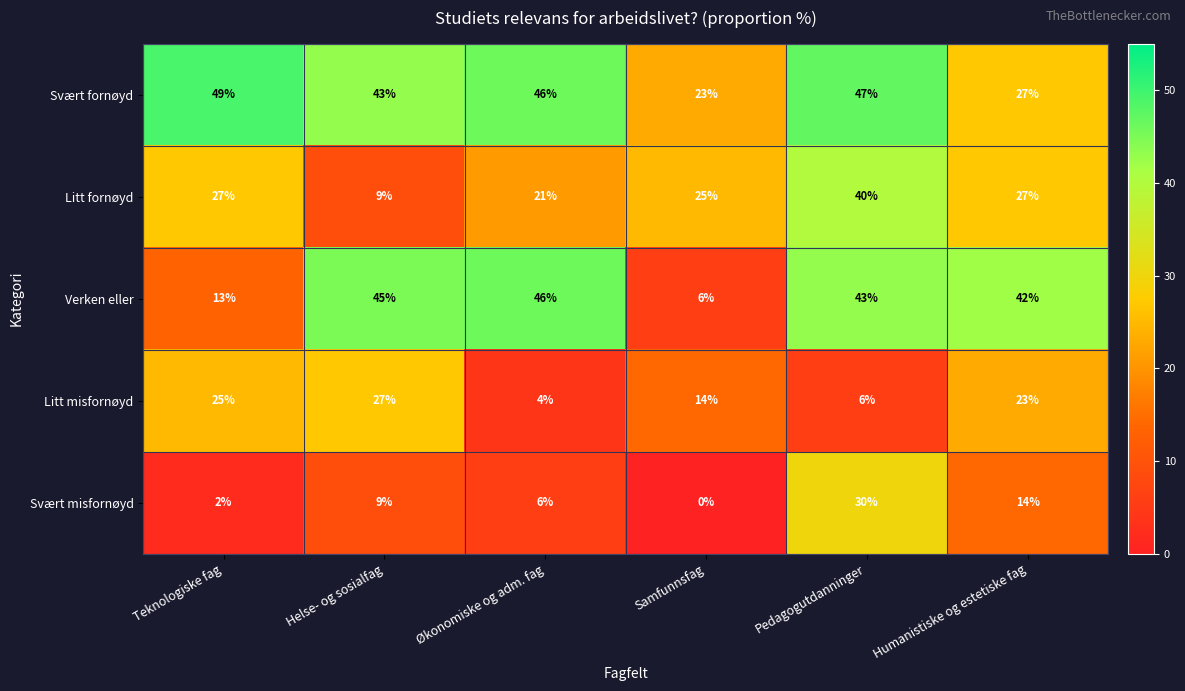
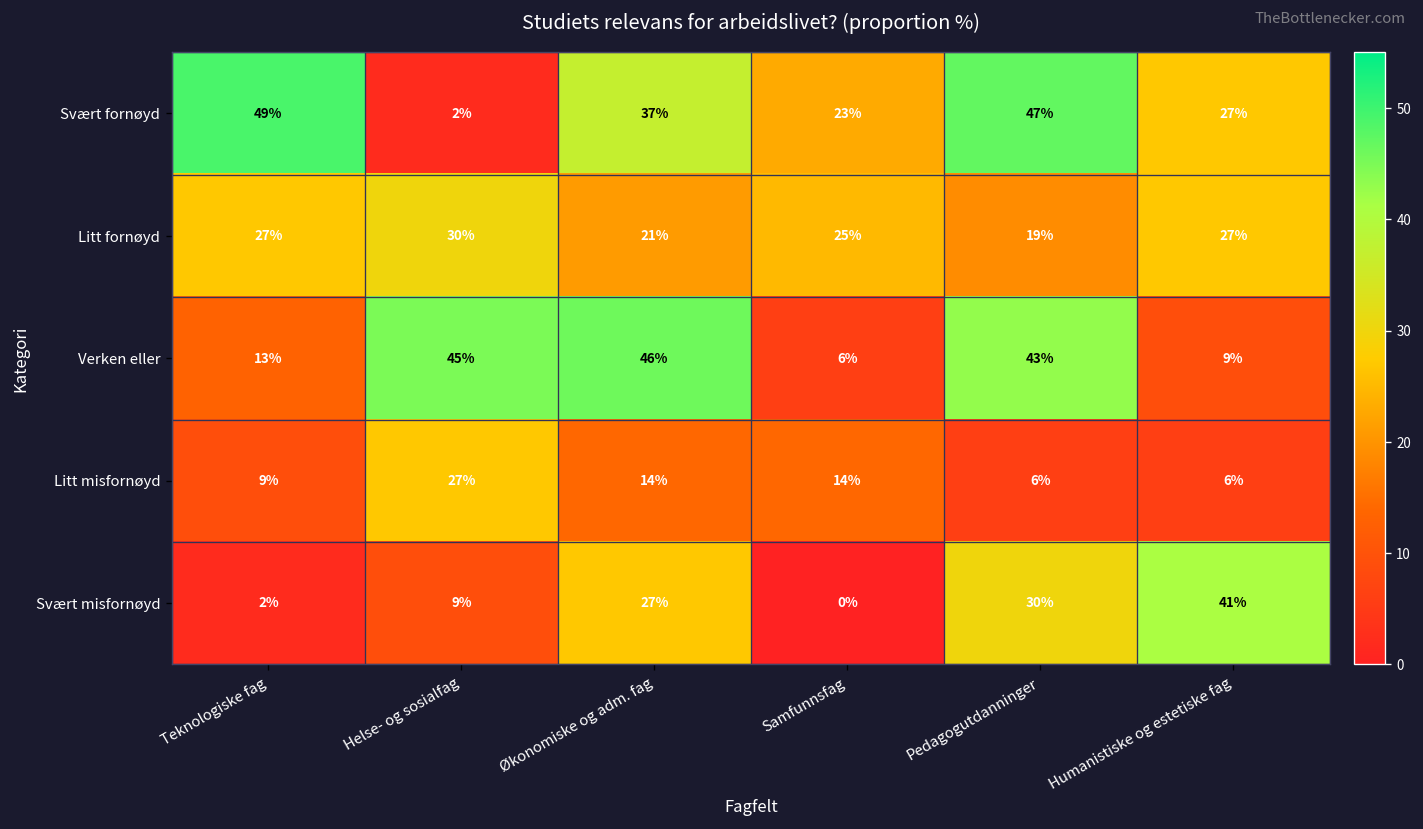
Svært fornøyd, Helse- og sosialfag: 43% -> 2%
Svært fornøyd, Økonomiske og adm. fag: 46% -> 37%
Litt fornøyd, Helse- og sosialfag: 9% -> 30%
Litt fornøyd, Pedagogutdanninger: 40% -> 19%
Verken eller, Humanistiske og estetiske fag: 42% -> 9%
Litt misfornøyd, Teknologiske fag: 25% -> 9%
Litt misfornøyd, Økonomiske og adm. fag: 4% -> 14%
Litt misfornøyd, Humanistiske og estetiske fag: 23% -> 6%
Svært misfornøyd, Økonomiske og adm. fag: 6% -> 27%
Svært misfornøyd, Humanistiske og estetiske fag: 14% -> 41%
